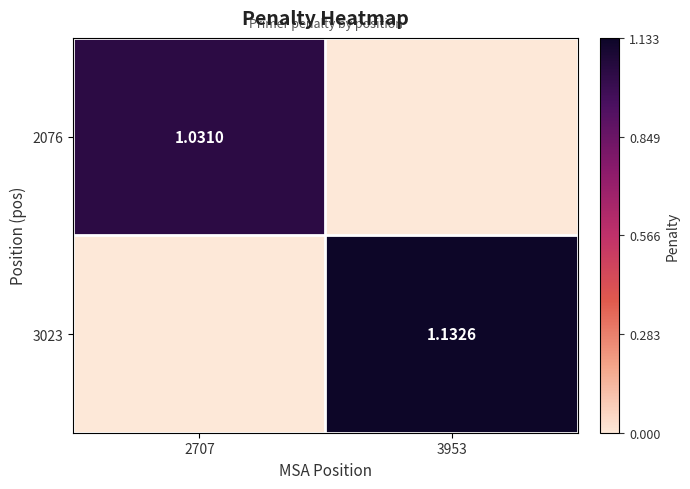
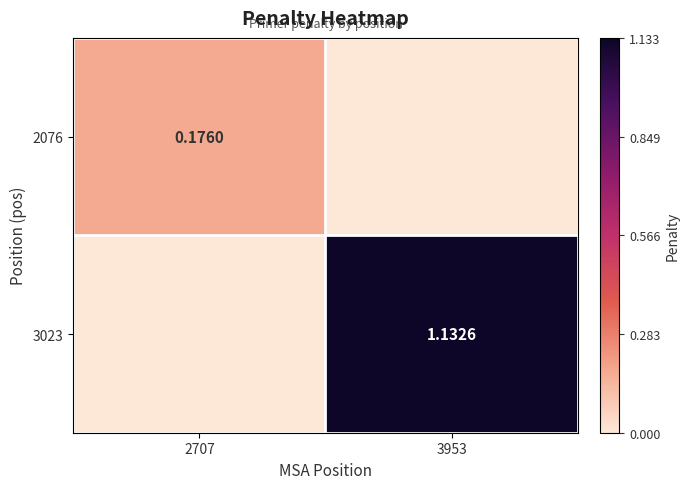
2076, 2707: 1.0310 -> 0.1760
